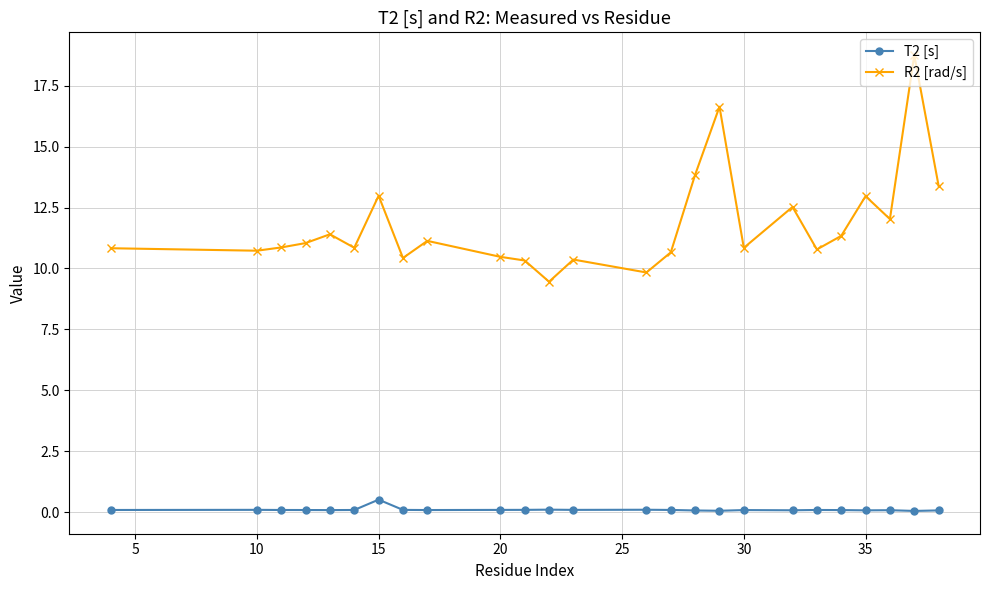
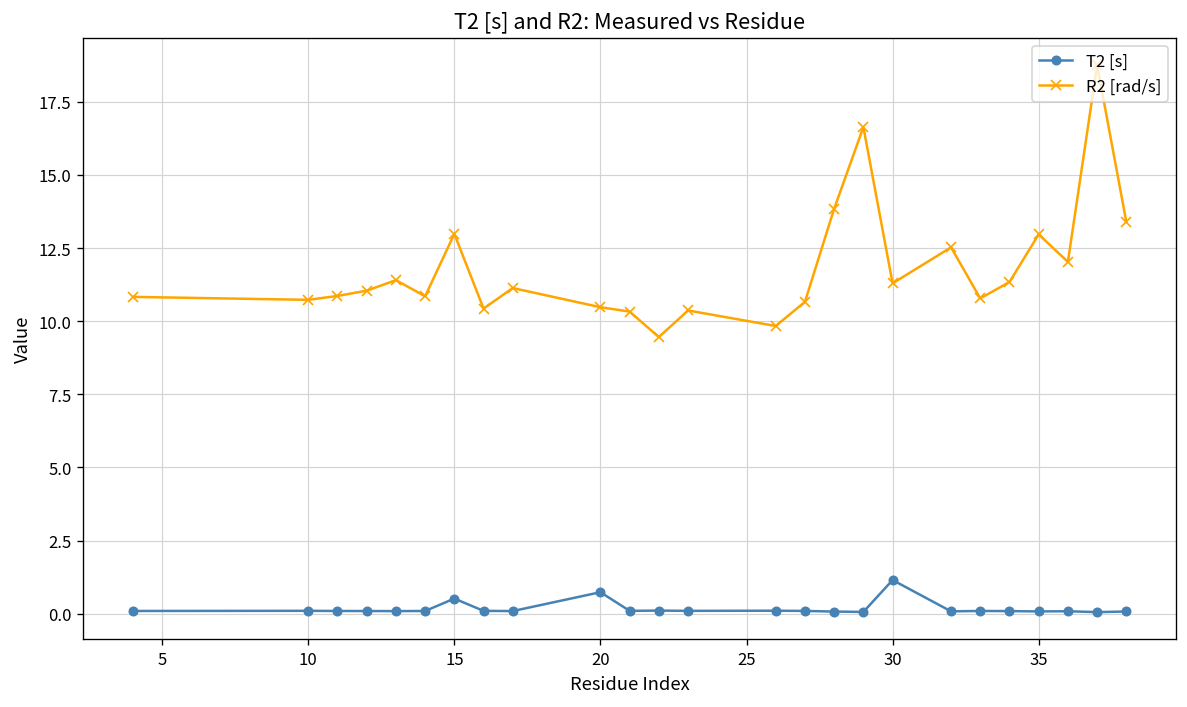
T2 [s], 20: 0.1 -> 0.7
T2 [s], 30: 0.1 -> 1.1
R2 [rad/s], 30: 10.8 -> 11.3
